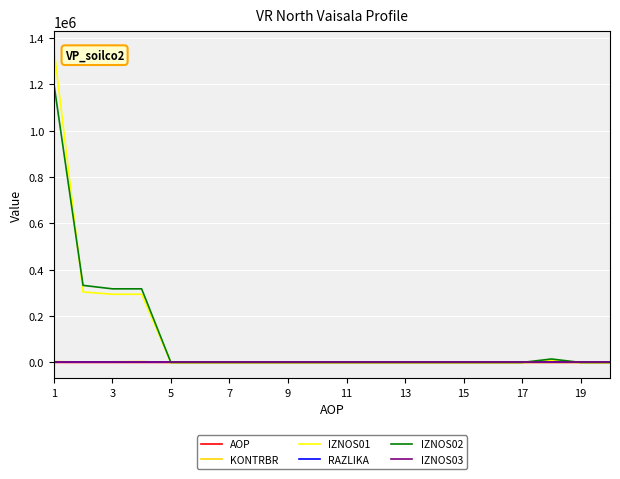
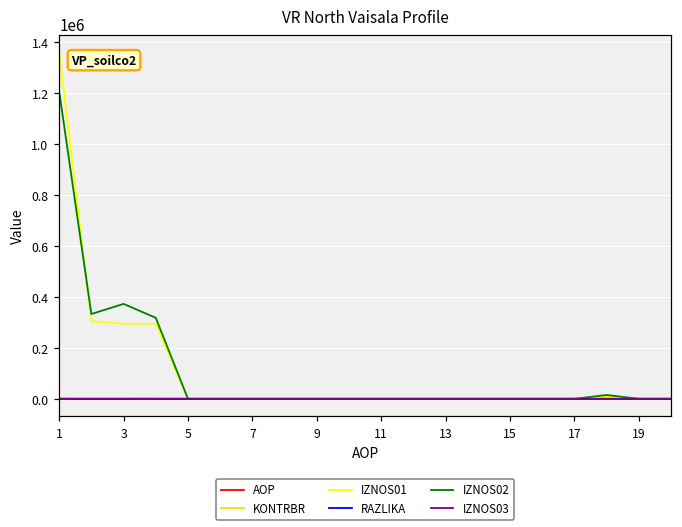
IZNOS02, 3: 320000 -> 370000
